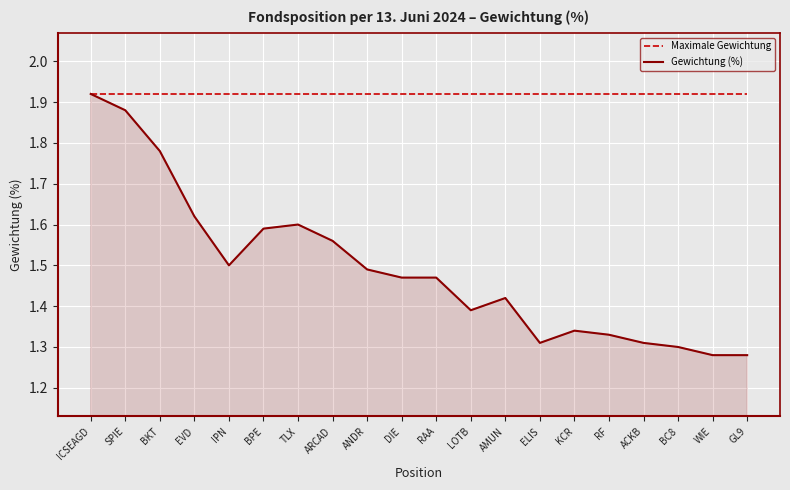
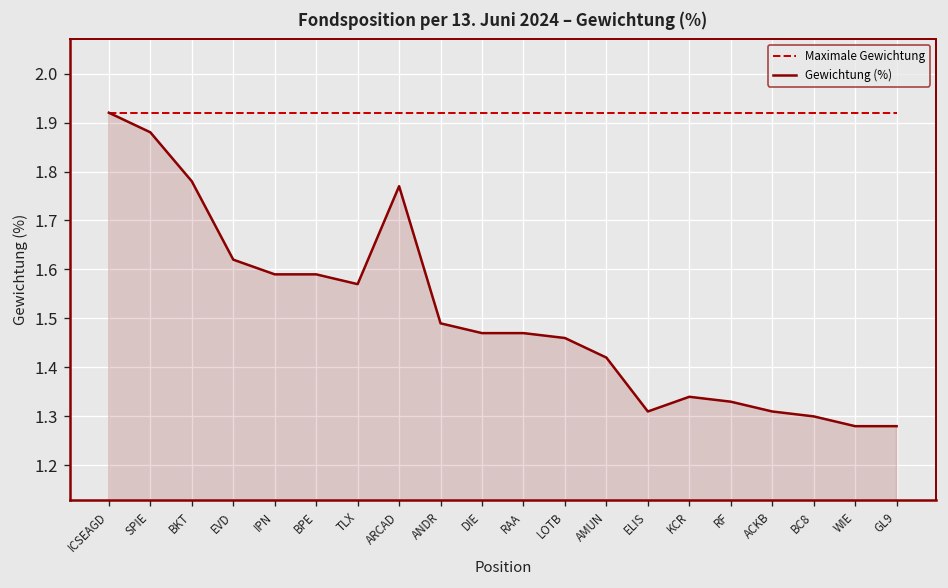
Gewichtung (%), IPN: 1.50 -> 1.59
Gewichtung (%), TLX: 1.60 -> 1.57
Gewichtung (%), ARCAD: 1.56 -> 1.77
Gewichtung (%), LOTB: 1.39 -> 1.46
